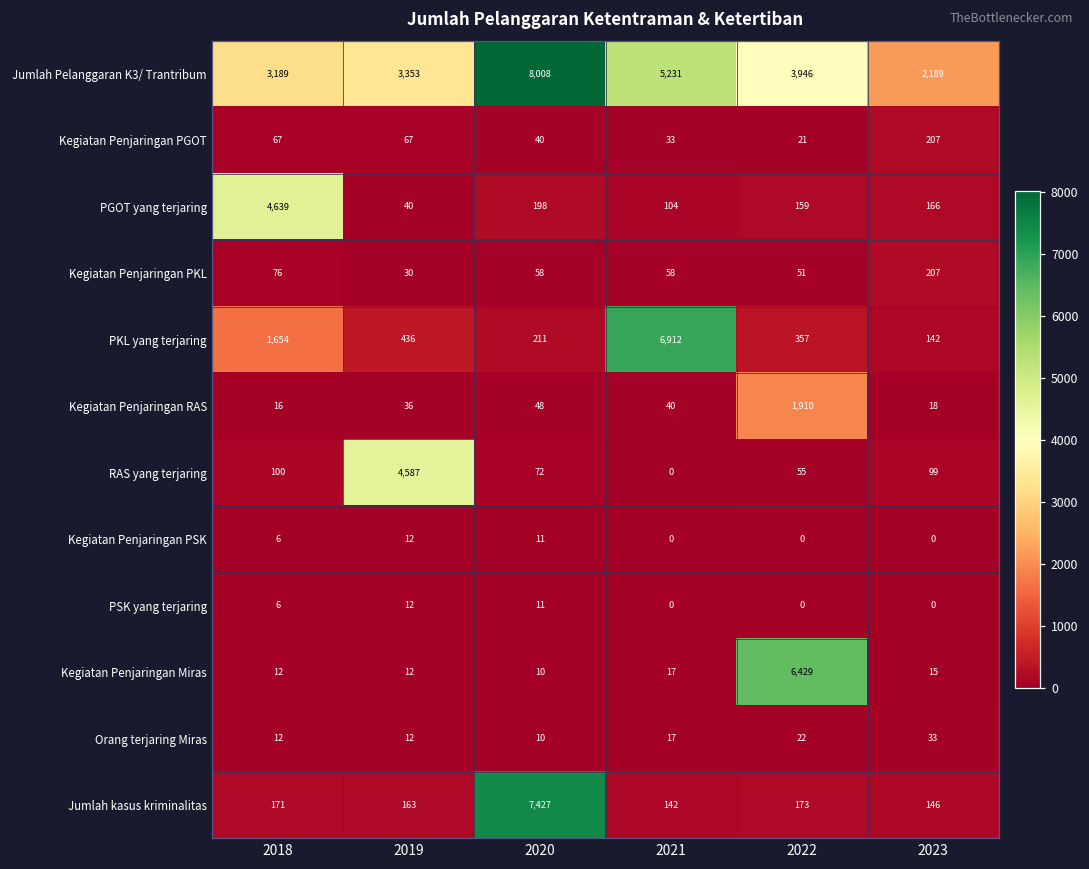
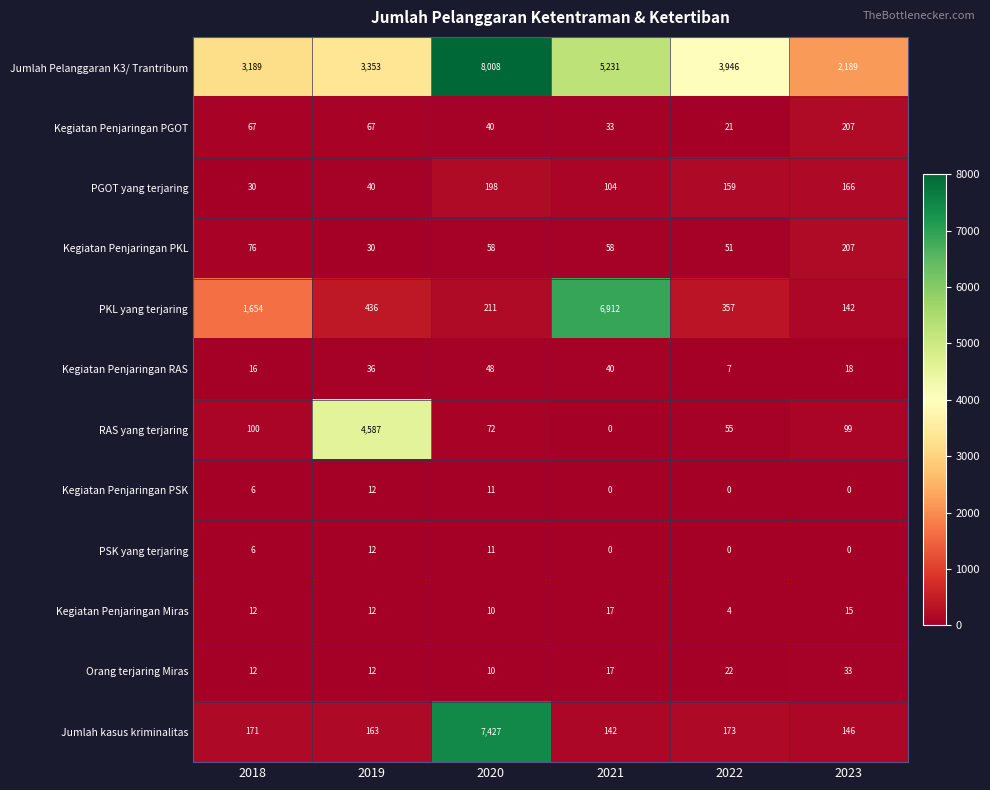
PGOT yang terjaring, 2018: 4,639 -> 30
Kegiatan Penjaringan RAS, 2022: 1,910 -> 7
Kegiatan Penjaringan Miras, 2022: 6,429 -> 4
